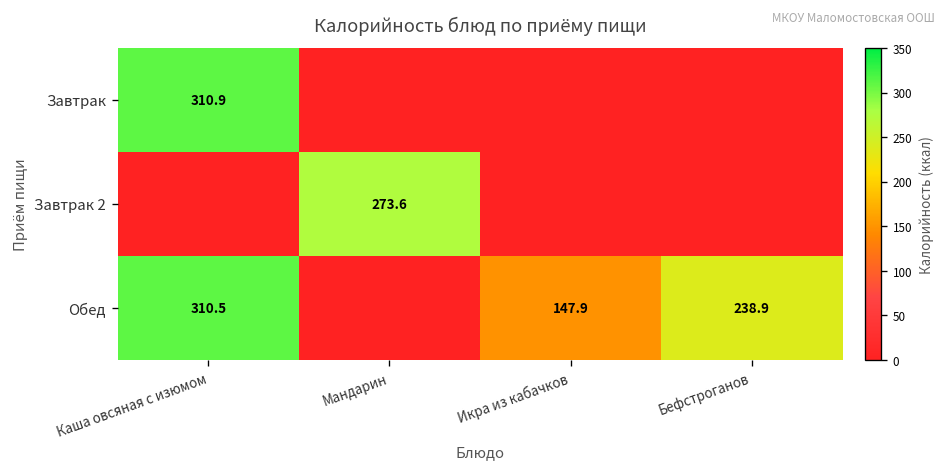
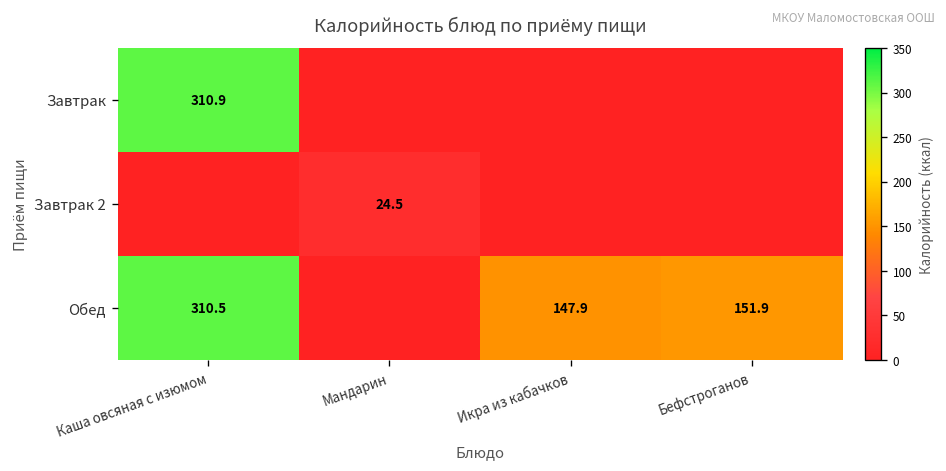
Завтрак 2, Мандарин: 273.6 -> 24.5
Обед, Бефстроганов: 238.9 -> 151.9
